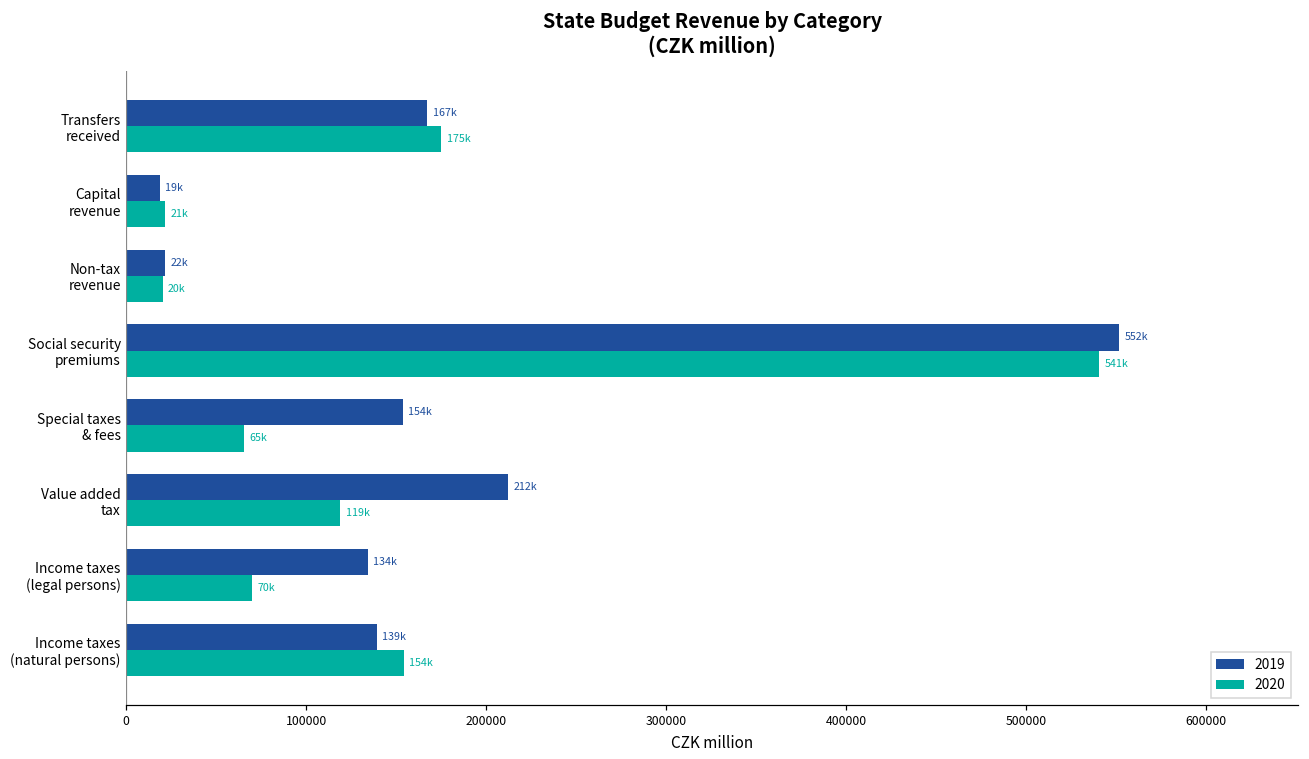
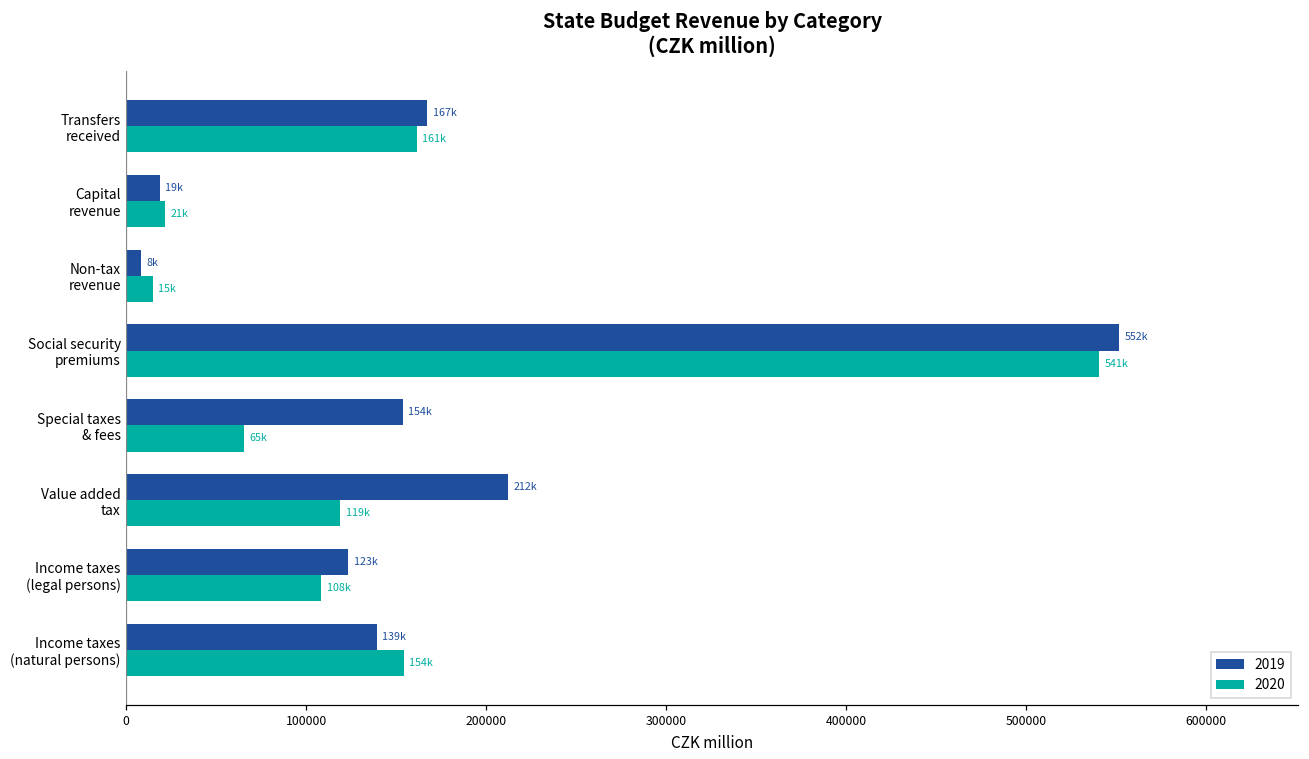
2020, Transfers received: 175k -> 161k
2019, Non-tax revenue: 22k -> 8k
2020, Non-tax revenue: 20k -> 15k
2019, Income taxes (legal persons): 134k -> 123k
2020, Income taxes (legal persons): 70k -> 108k
